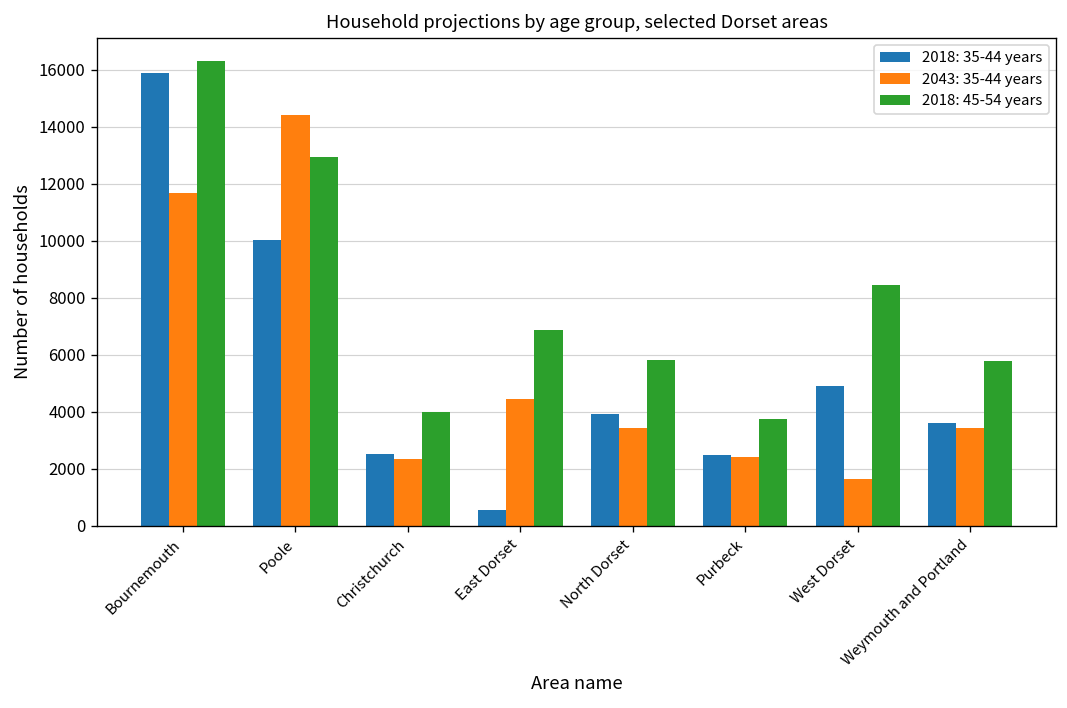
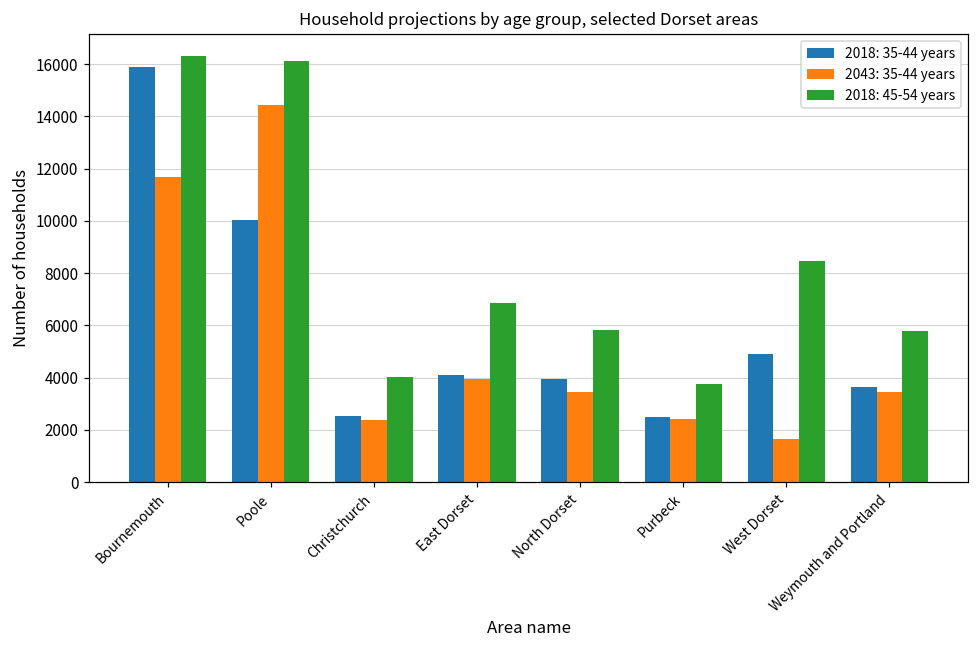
2018: 45-54 years, Poole: 12900 -> 16100
2018: 35-44 years, East Dorset: 600 -> 4100
2043: 35-44 years, East Dorset: 4400 -> 3900
